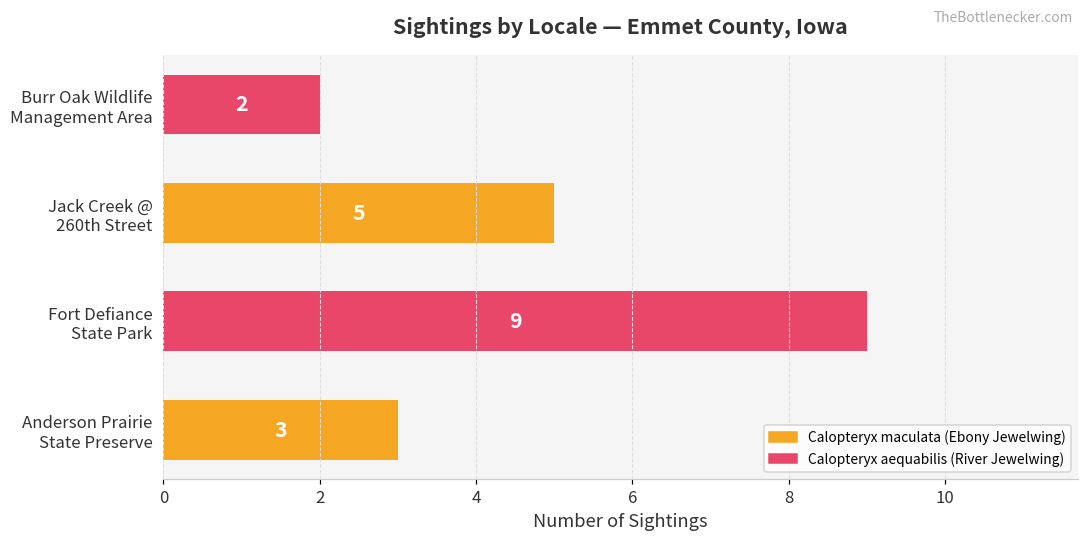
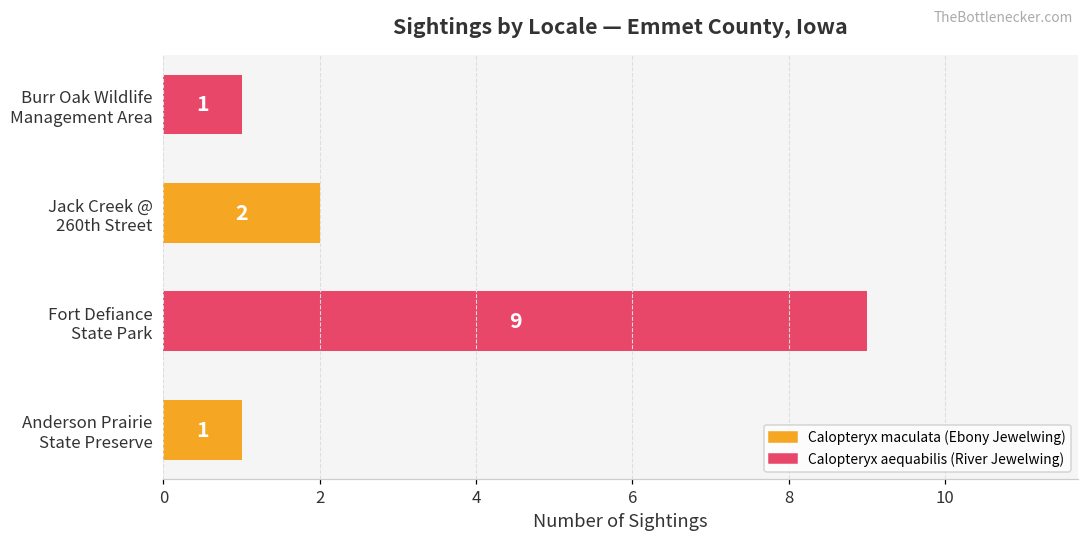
Burr Oak Wildlife Management Area: 2 -> 1
Jack Creek @ 260th Street: 5 -> 2
Anderson Prairie State Preserve: 3 -> 1
